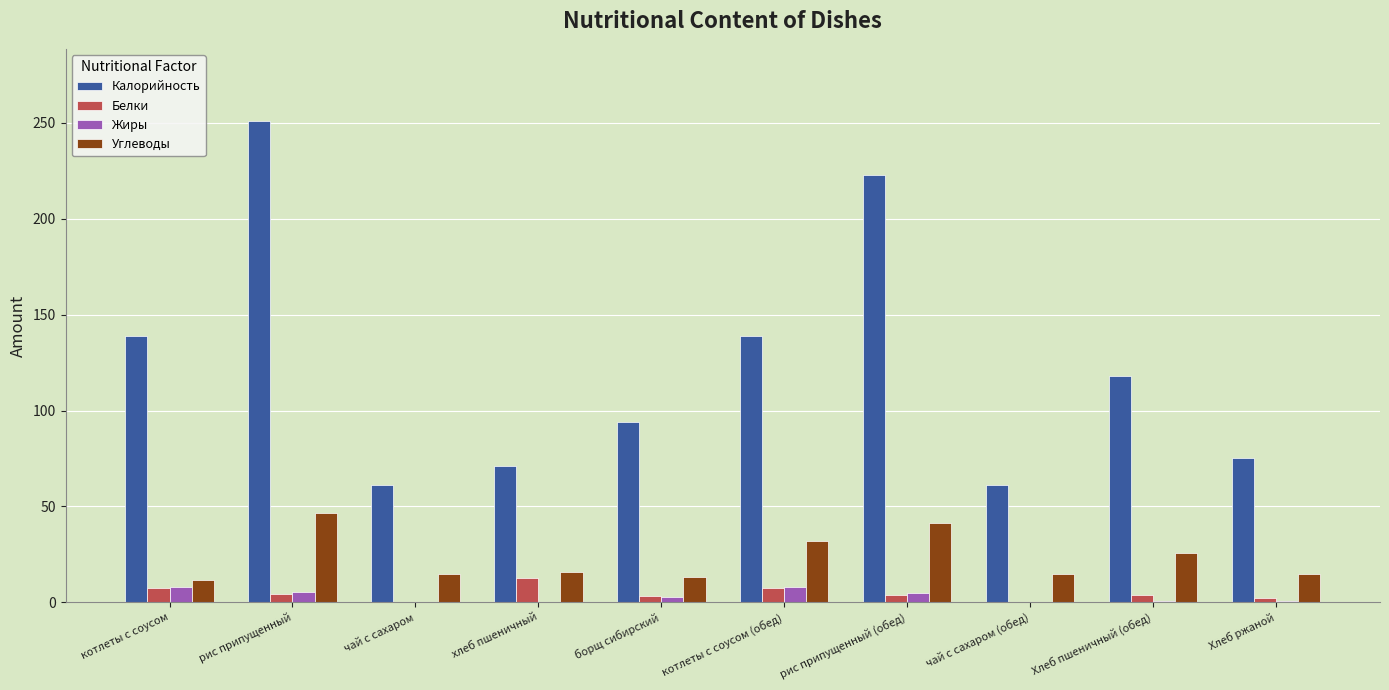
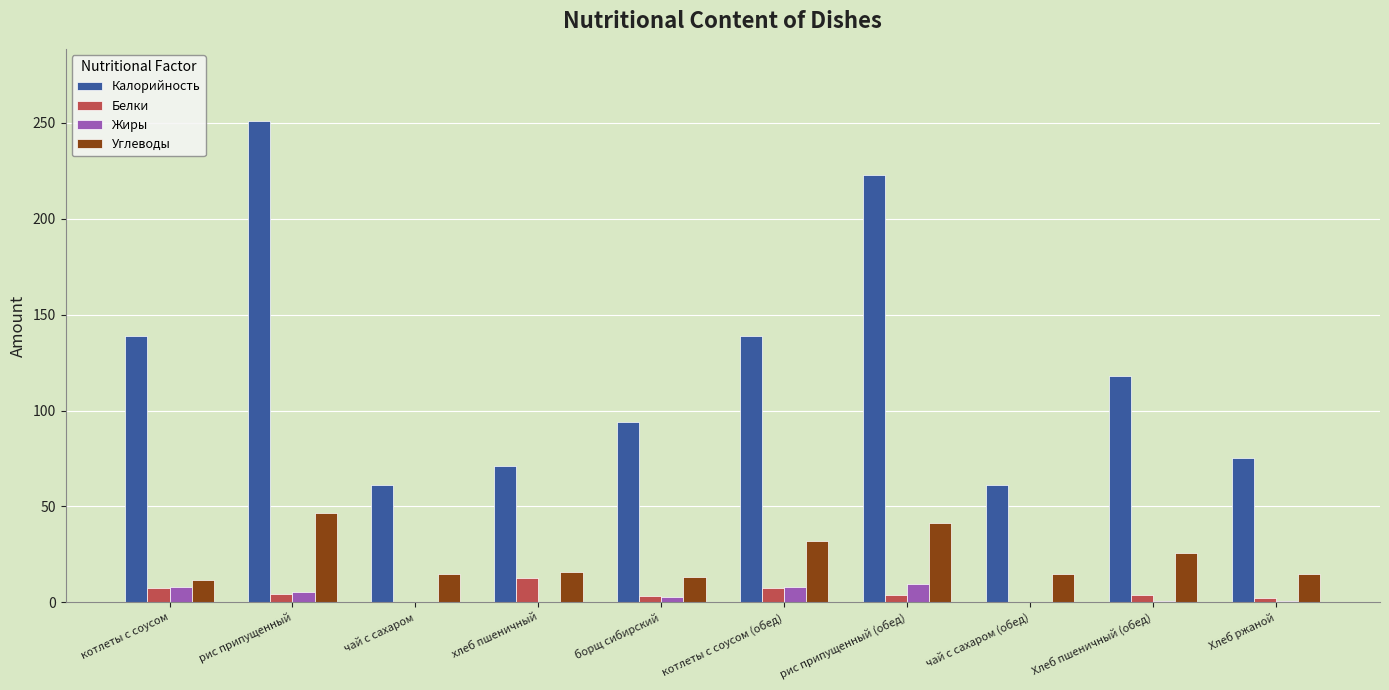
Жиры, рис припущенный (обед): 5 -> 10
